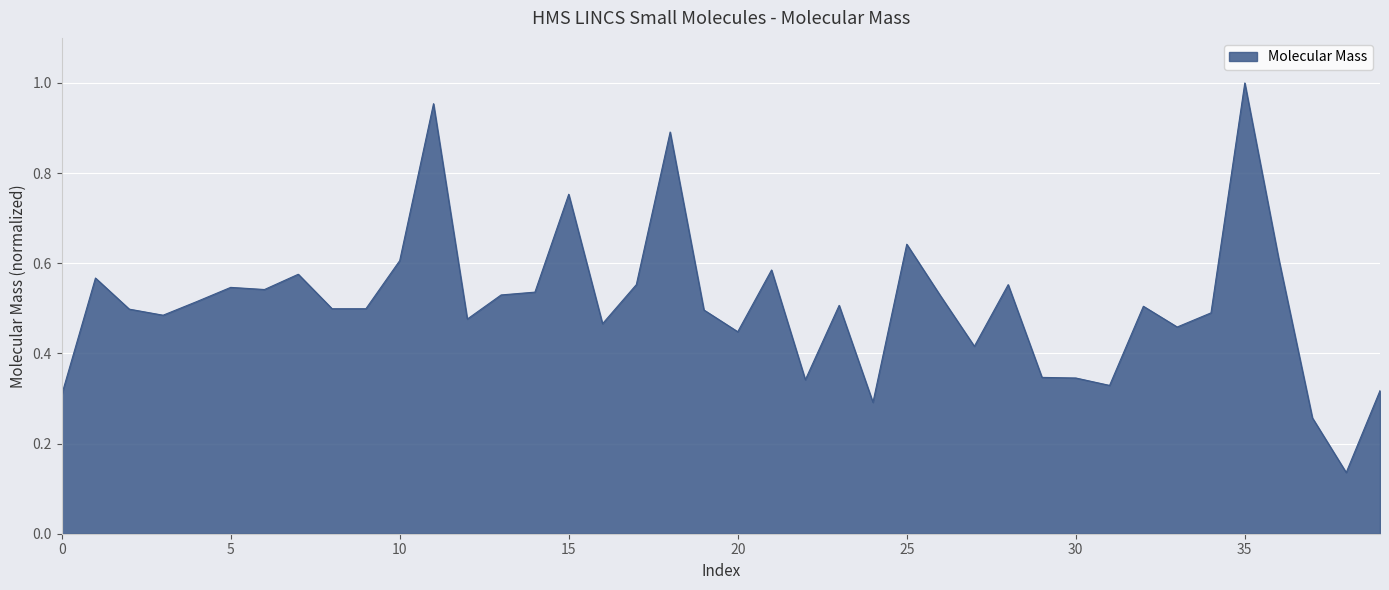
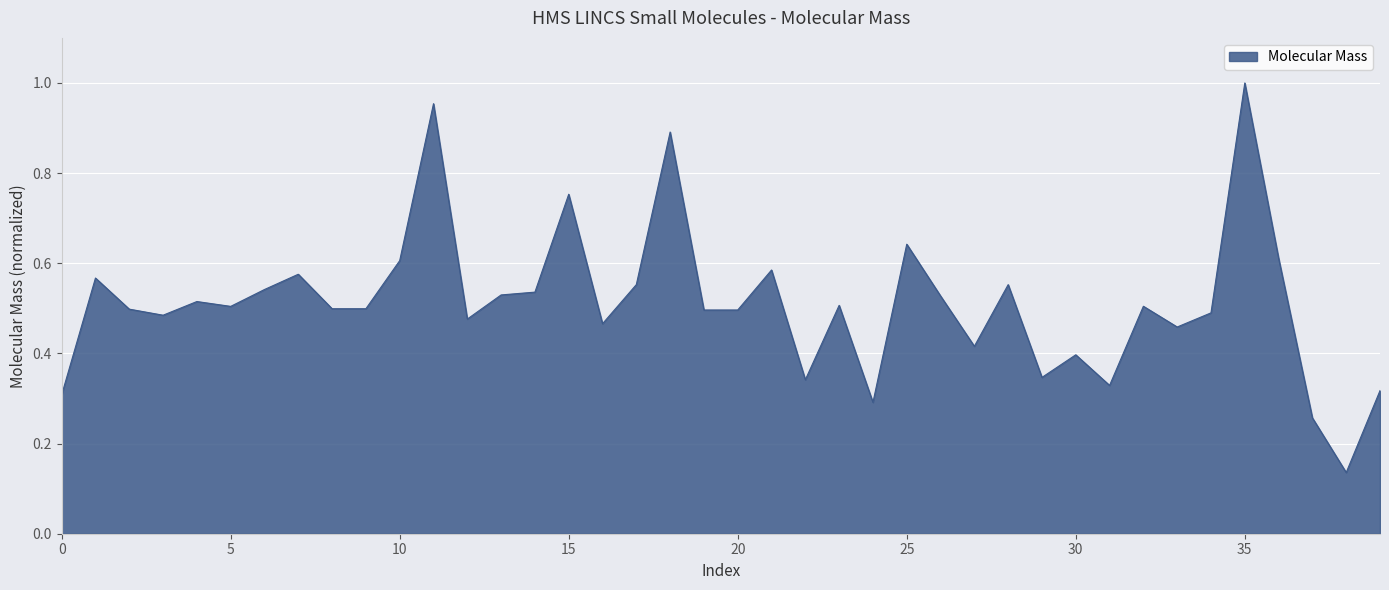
5: 0.55 -> 0.50
20: 0.45 -> 0.50
30: 0.35 -> 0.40
